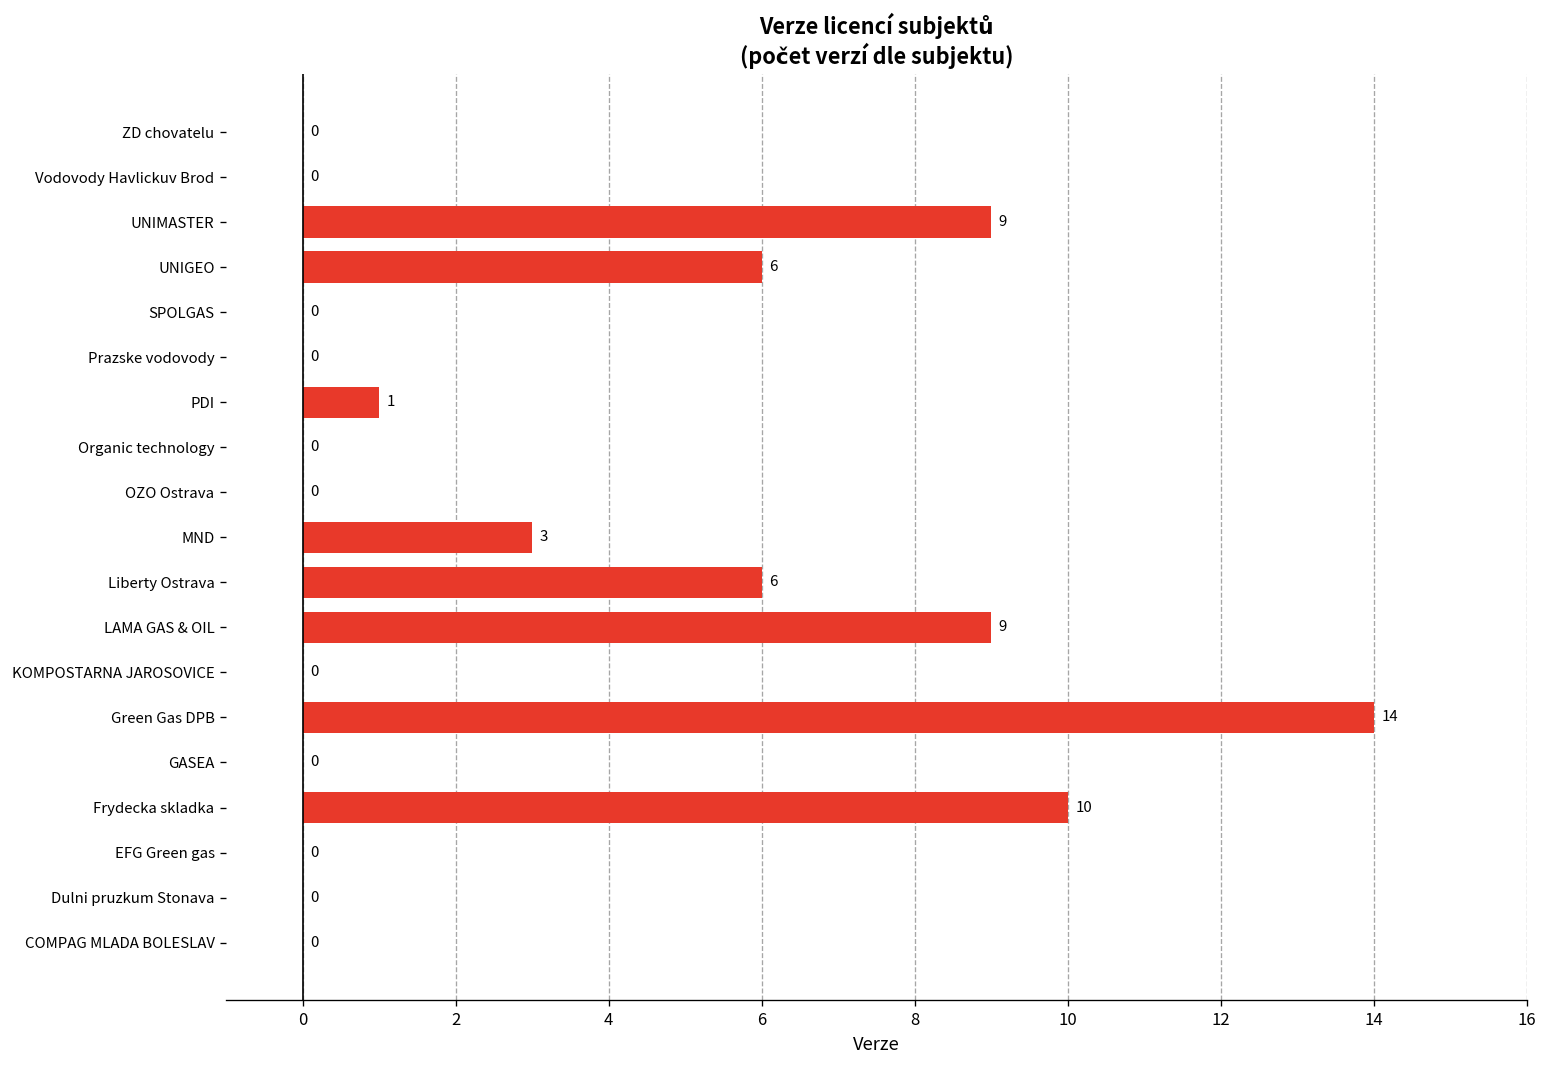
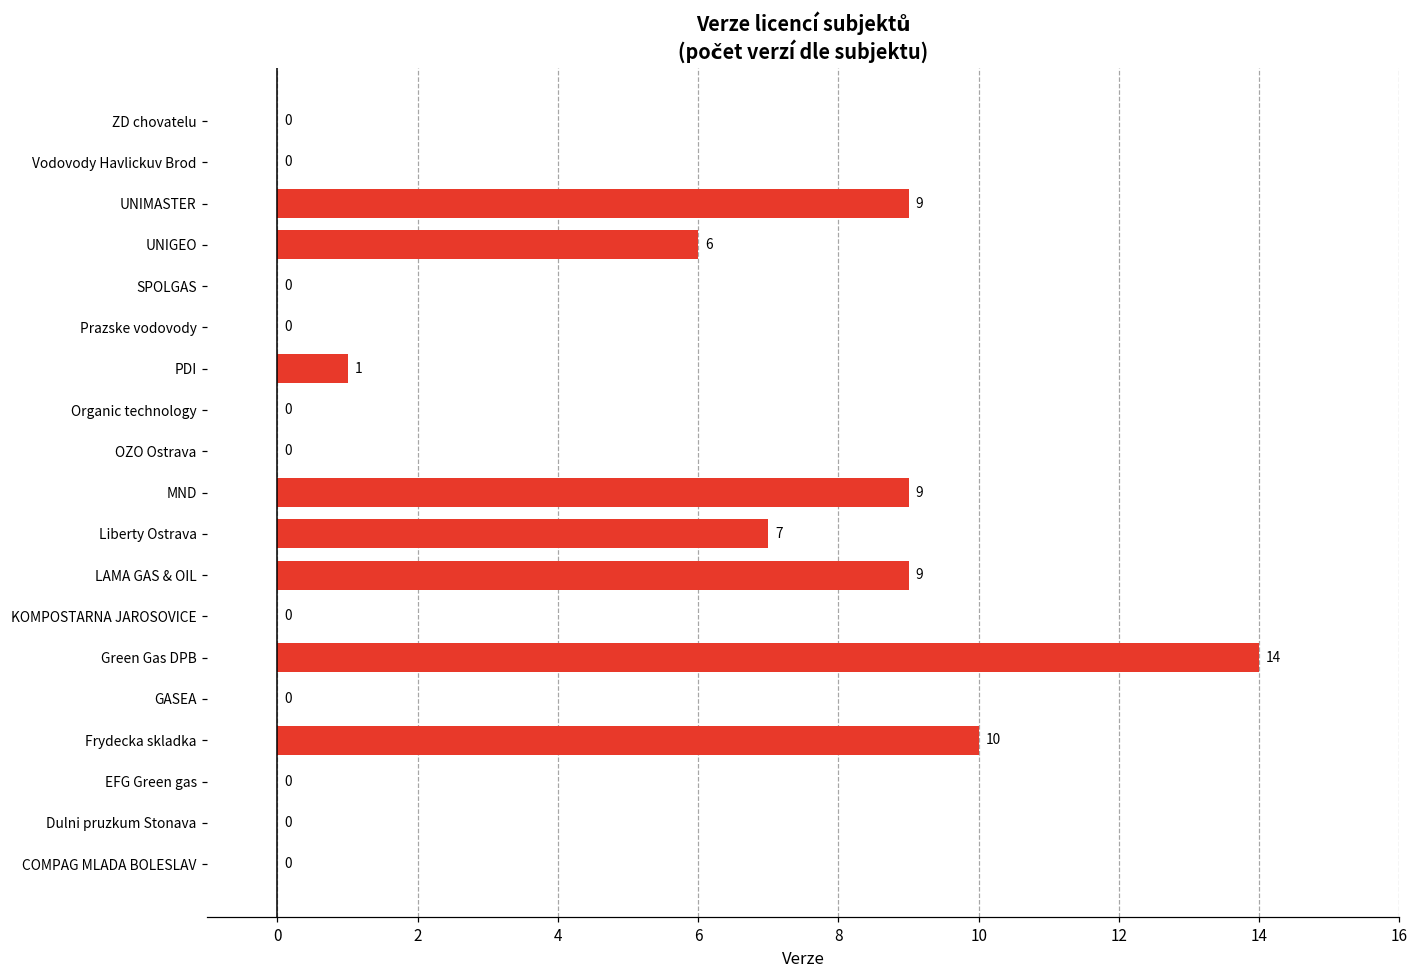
MND: 3 -> 9
Liberty Ostrava: 6 -> 7
